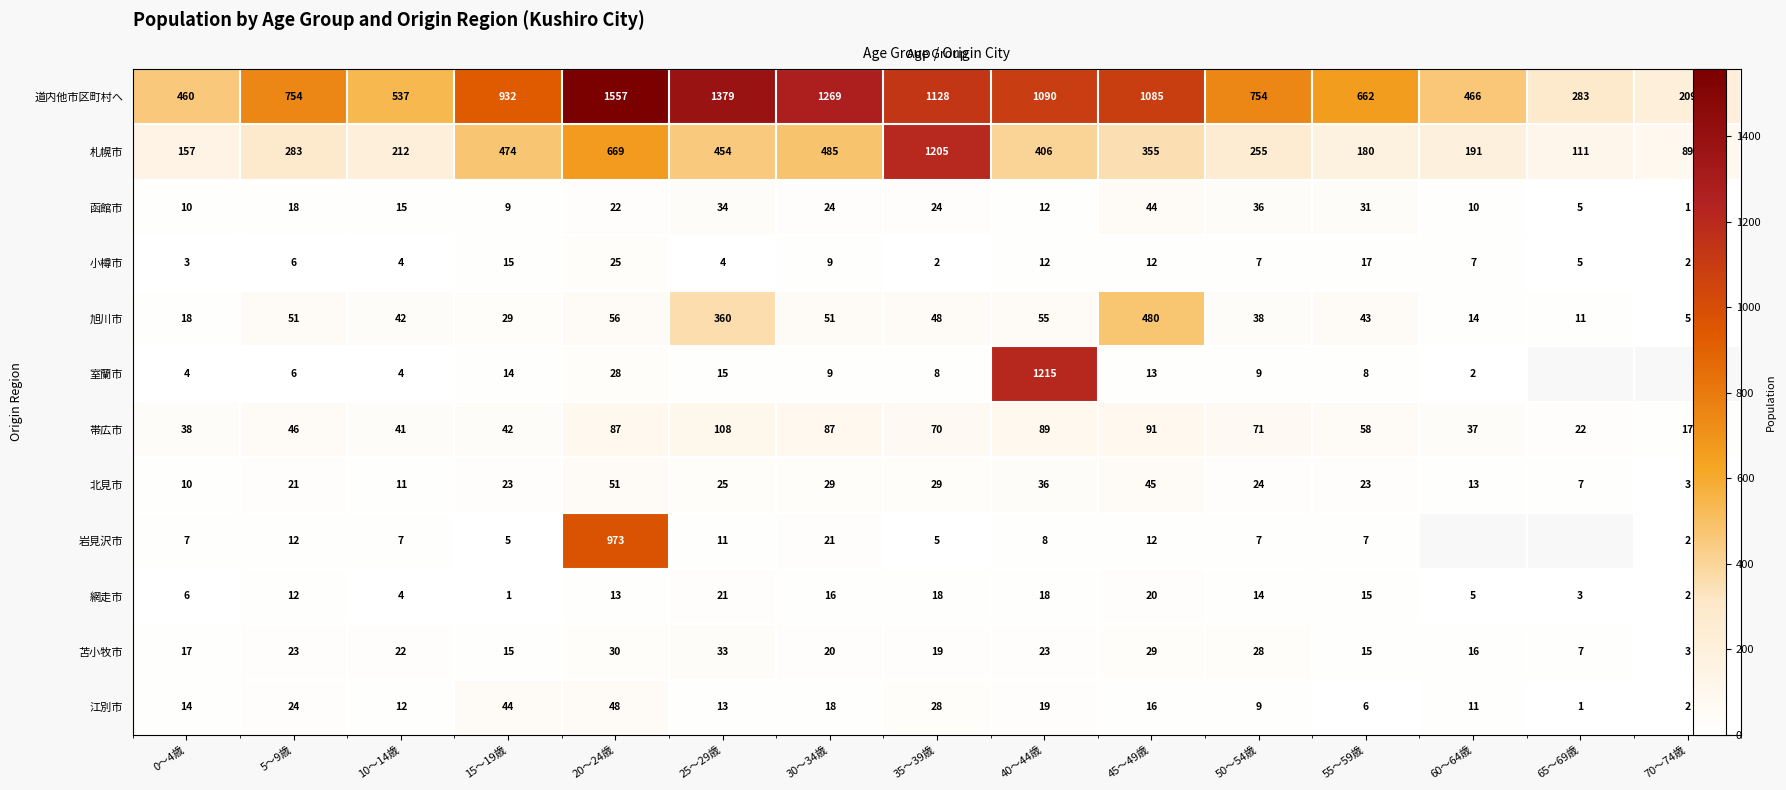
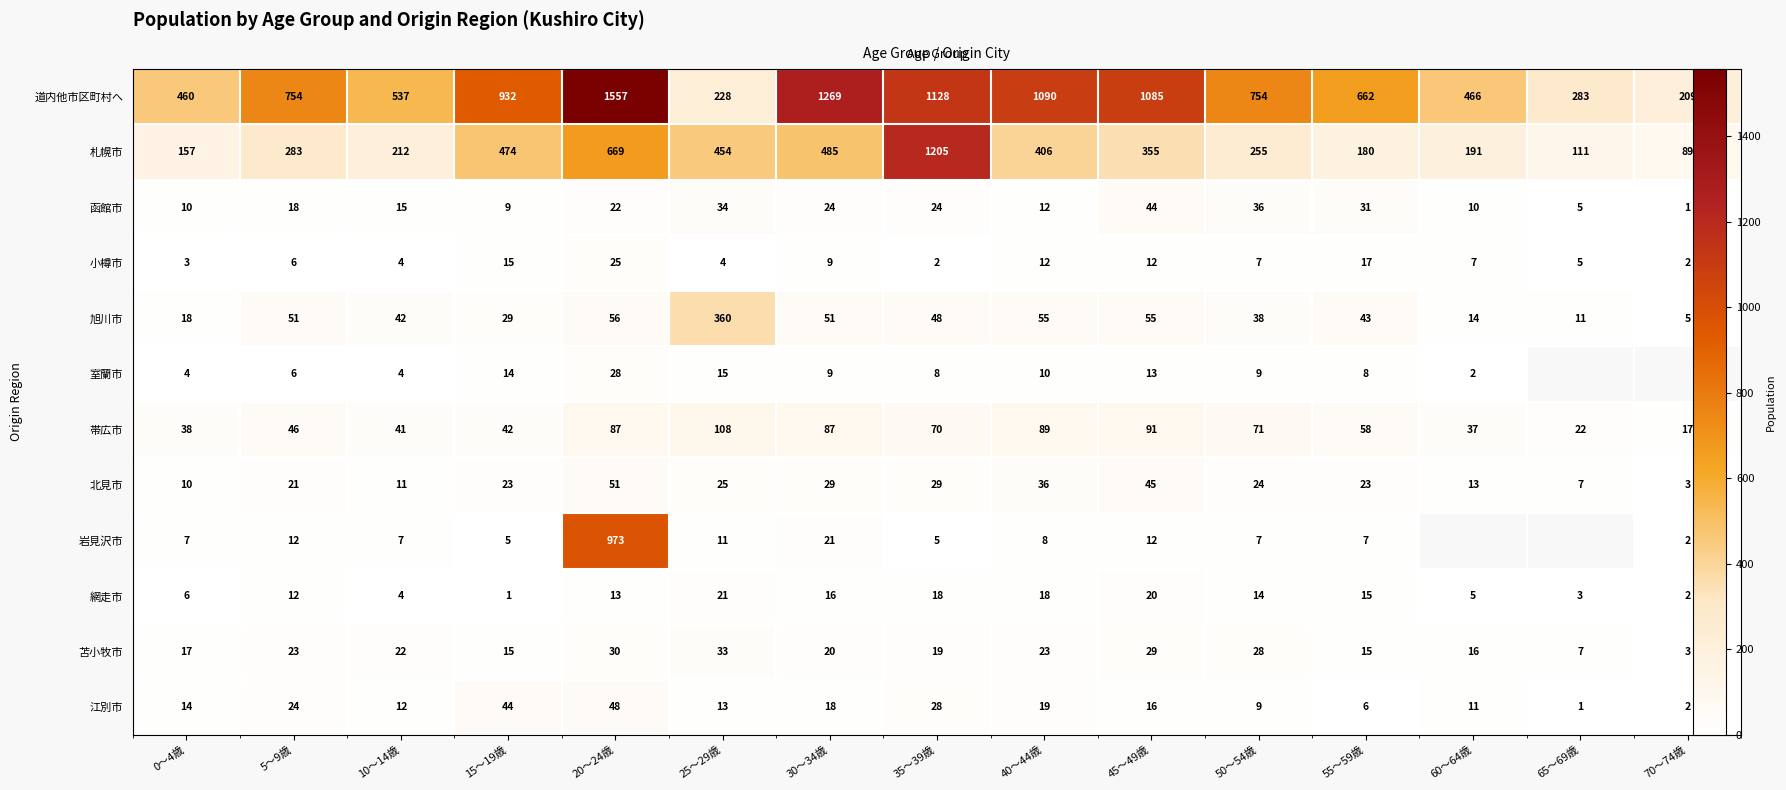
道内他市区町村へ, 25～29歳: 1379 -> 228
旭川市, 45～49歳: 480 -> 55
室蘭市, 40～44歳: 1215 -> 10
